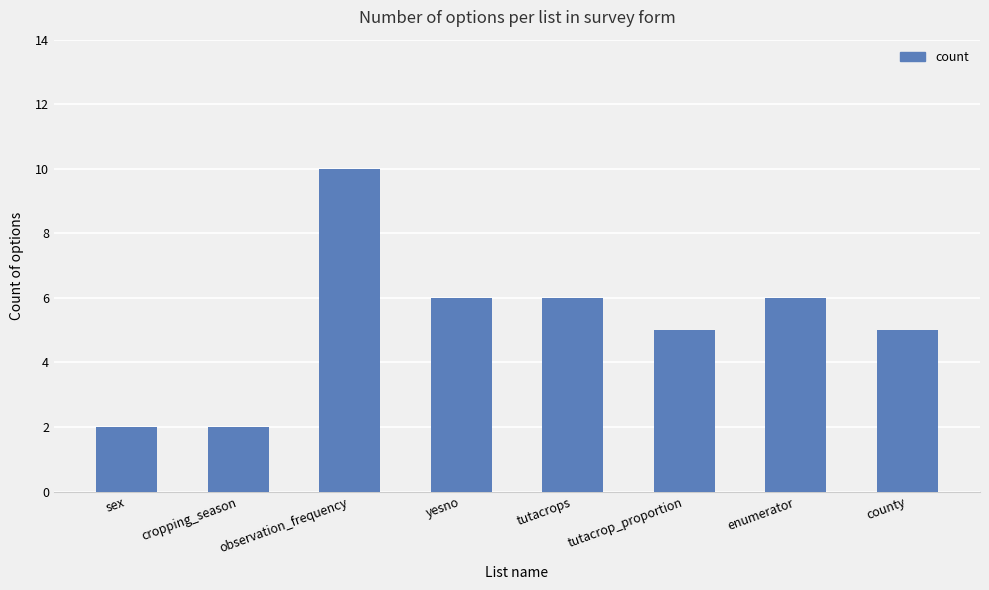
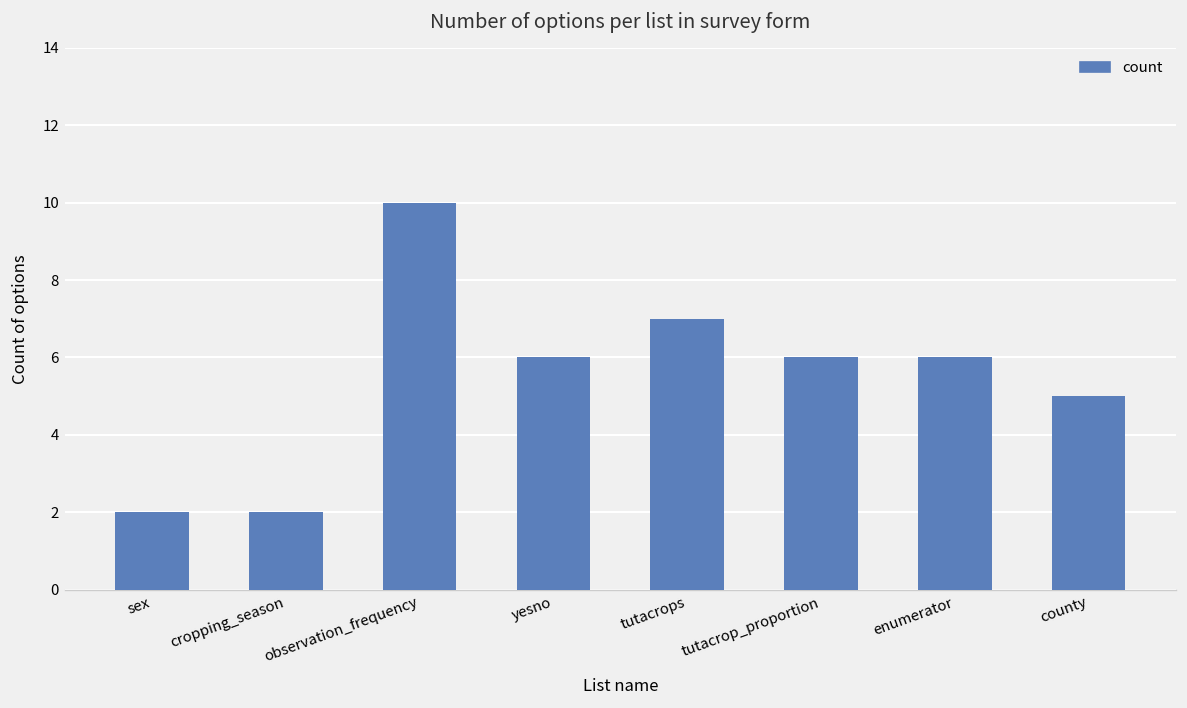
tutacrops: 6 -> 7
tutacrop_proportion: 5 -> 6
